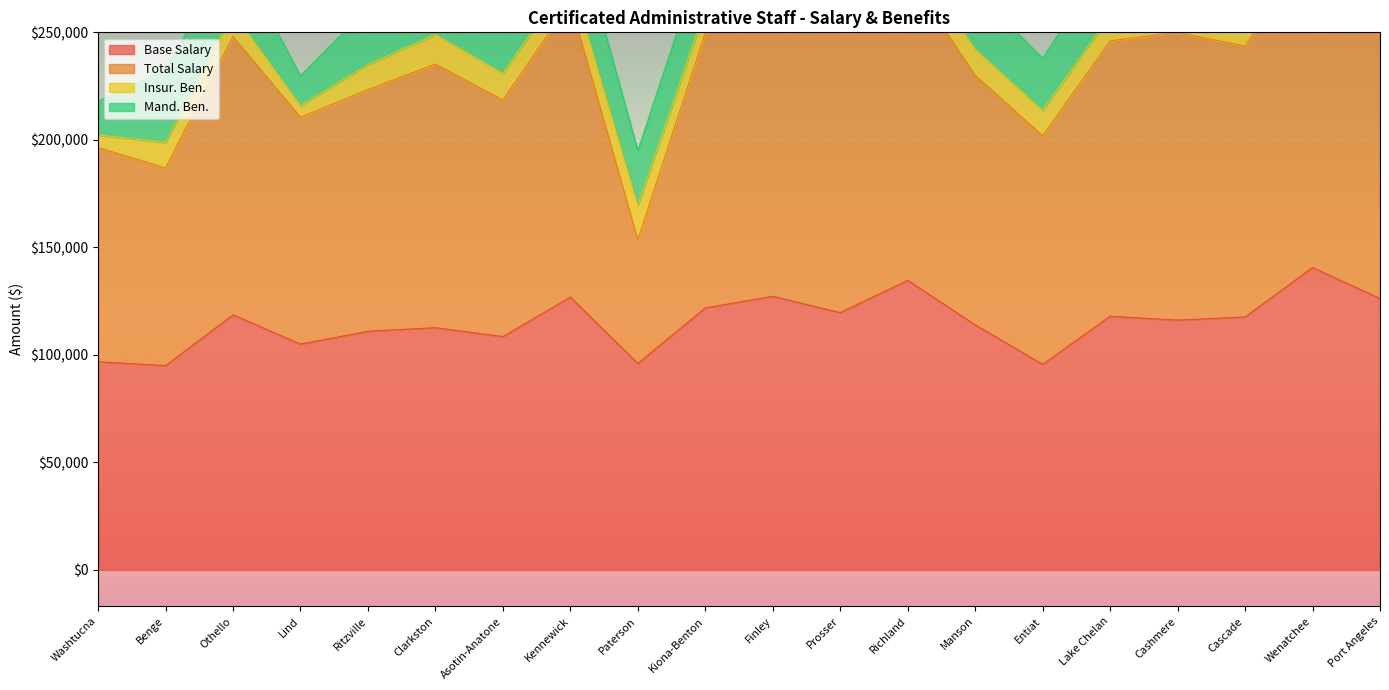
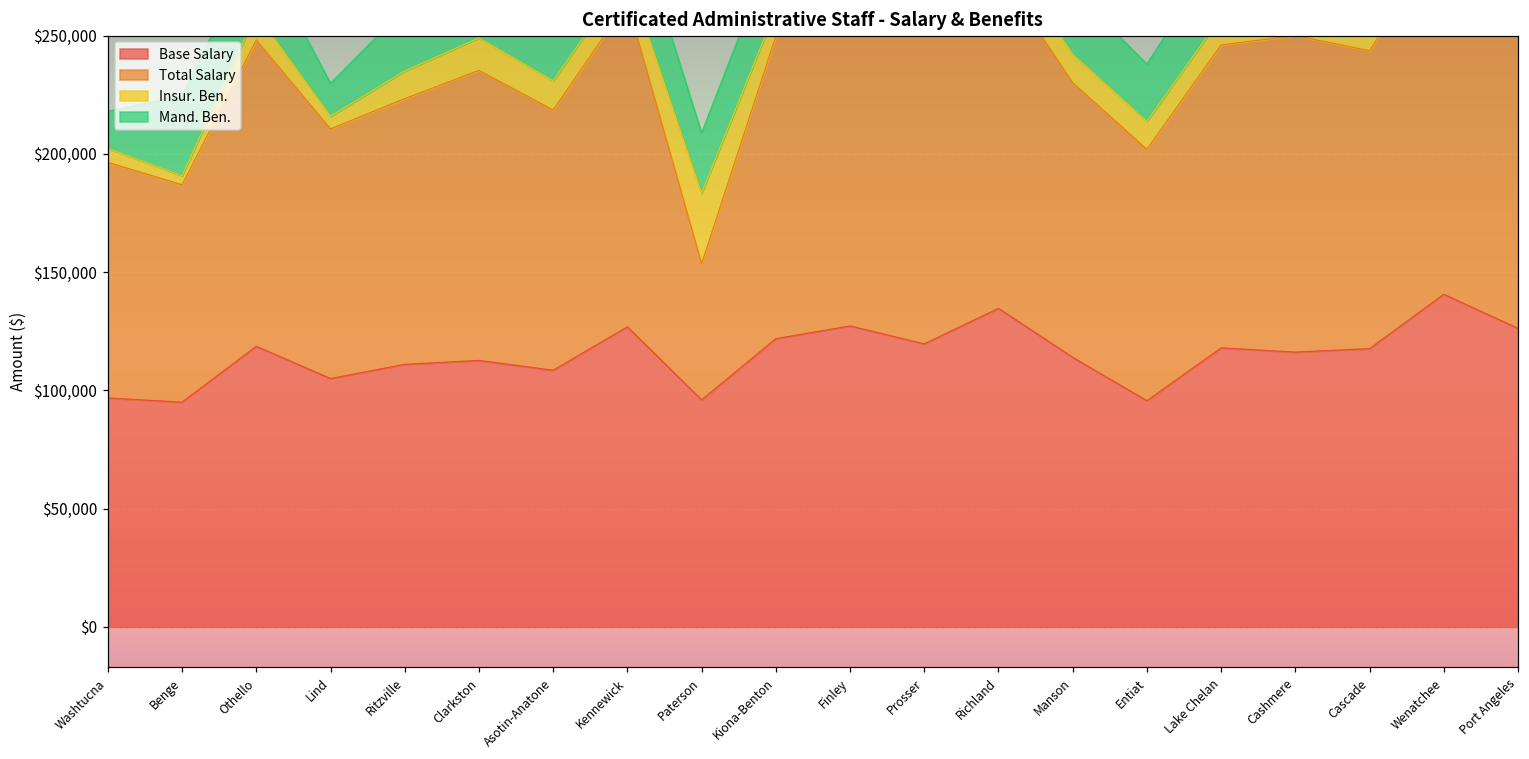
Insur. Ben., Benge: $12,000 -> $4,000
Insur. Ben., Paterson: $16,000 -> $30,000
